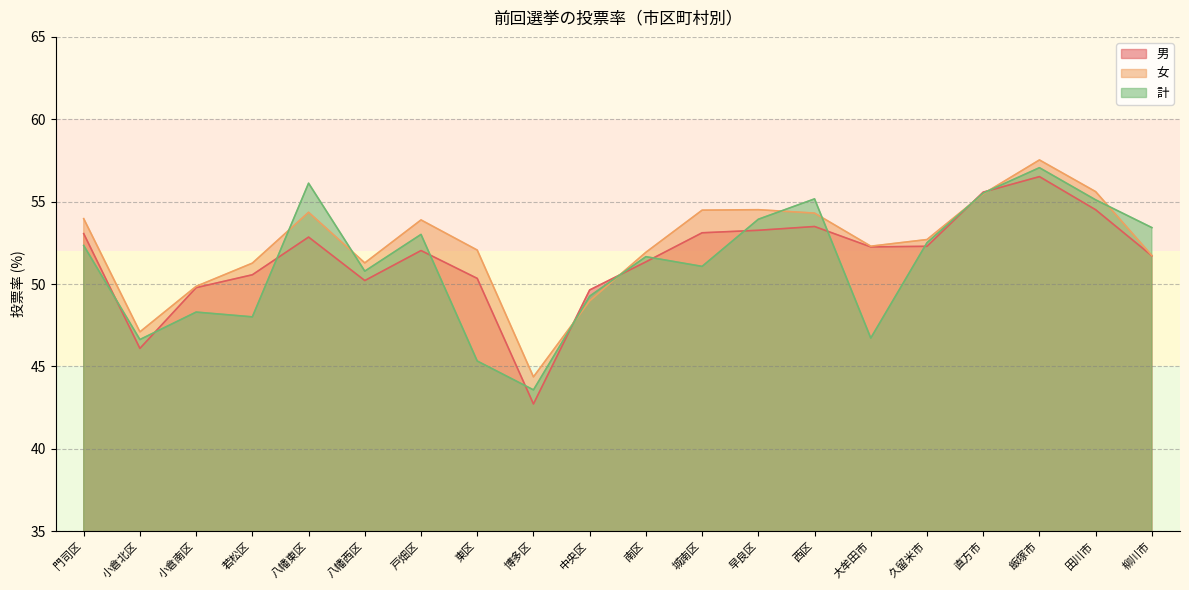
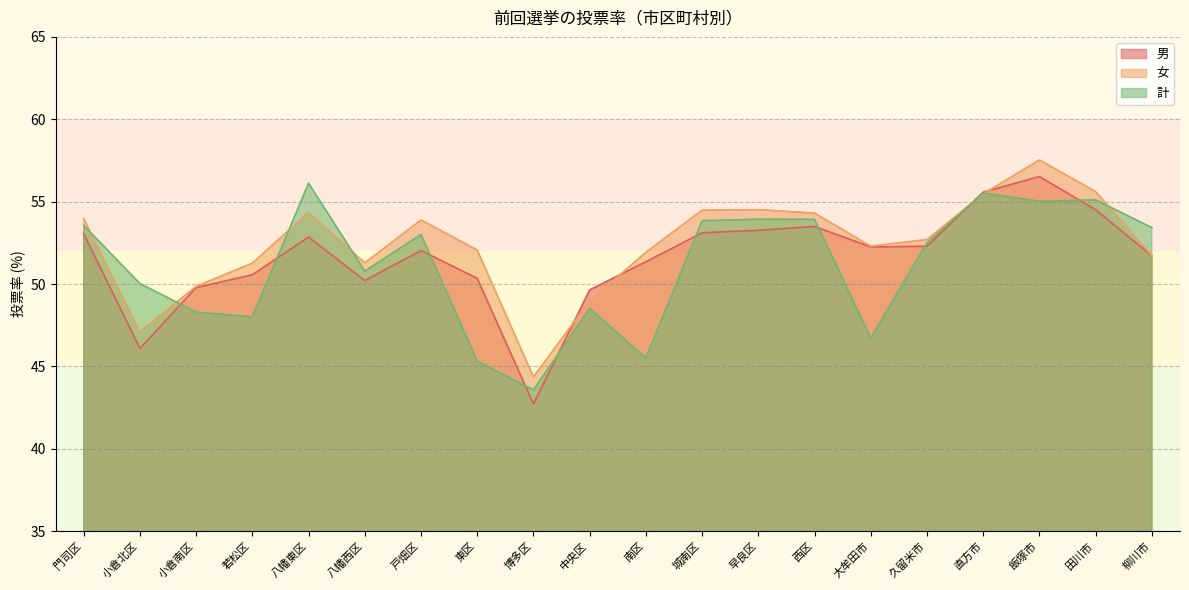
計, 門司区: 52.3 -> 53.6
計, 小倉北区: 46.6 -> 50.0
計, 中央区: 49.3 -> 48.5
計, 南区: 51.7 -> 45.5
計, 城南区: 51.1 -> 53.8
計, 西区: 55.2 -> 53.9
計, 飯塚市: 57.1 -> 55.0
